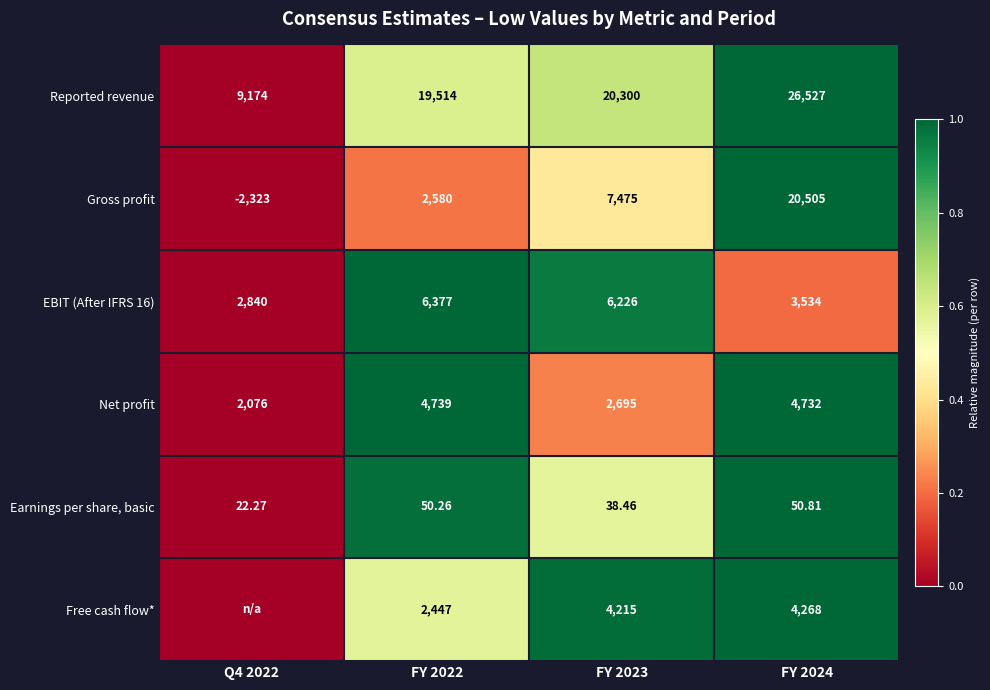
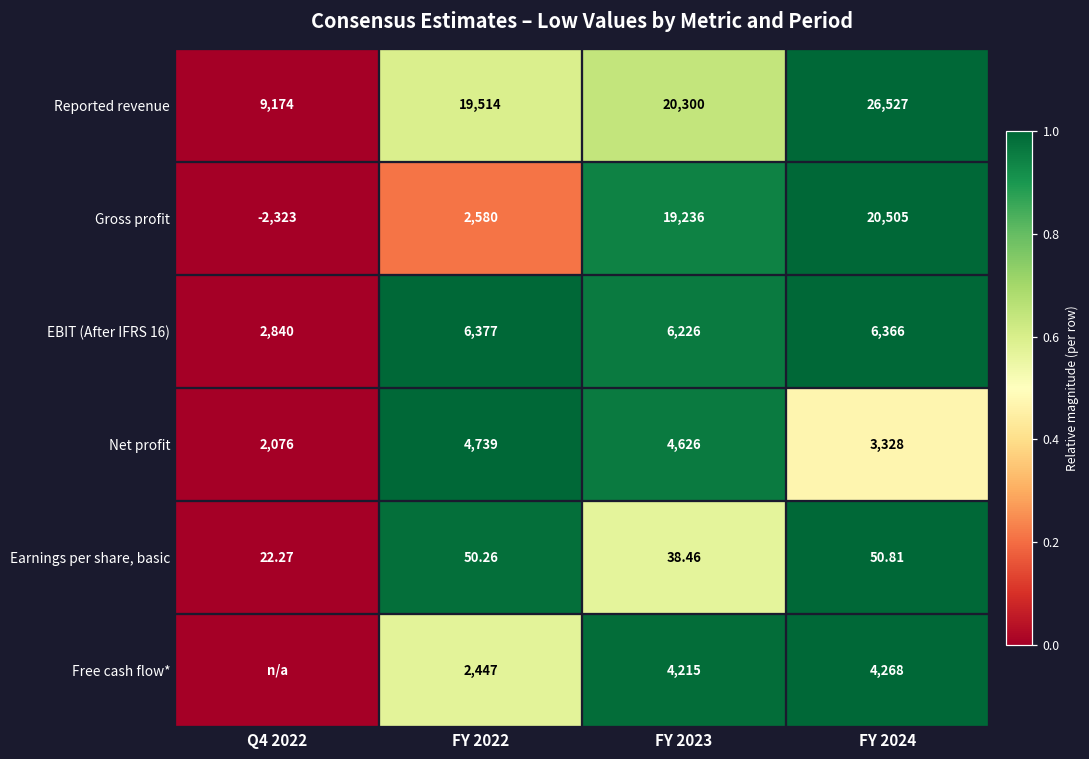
Gross profit, FY 2023: 7,475 -> 19,236
EBIT (After IFRS 16), FY 2024: 3,534 -> 6,366
Net profit, FY 2023: 2,695 -> 4,626
Net profit, FY 2024: 4,732 -> 3,328
